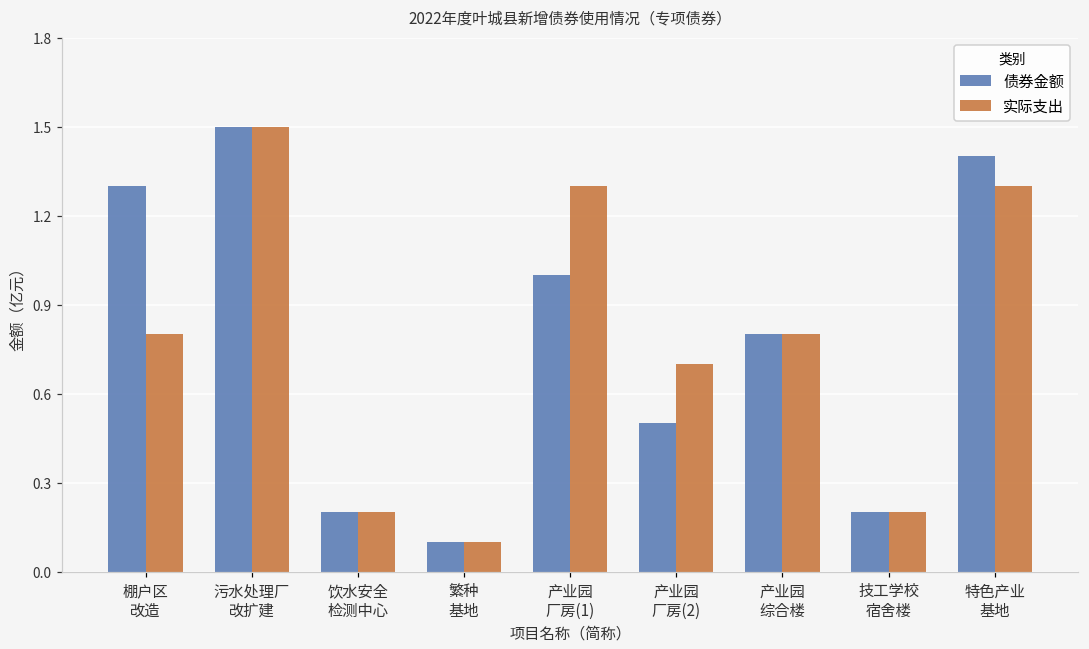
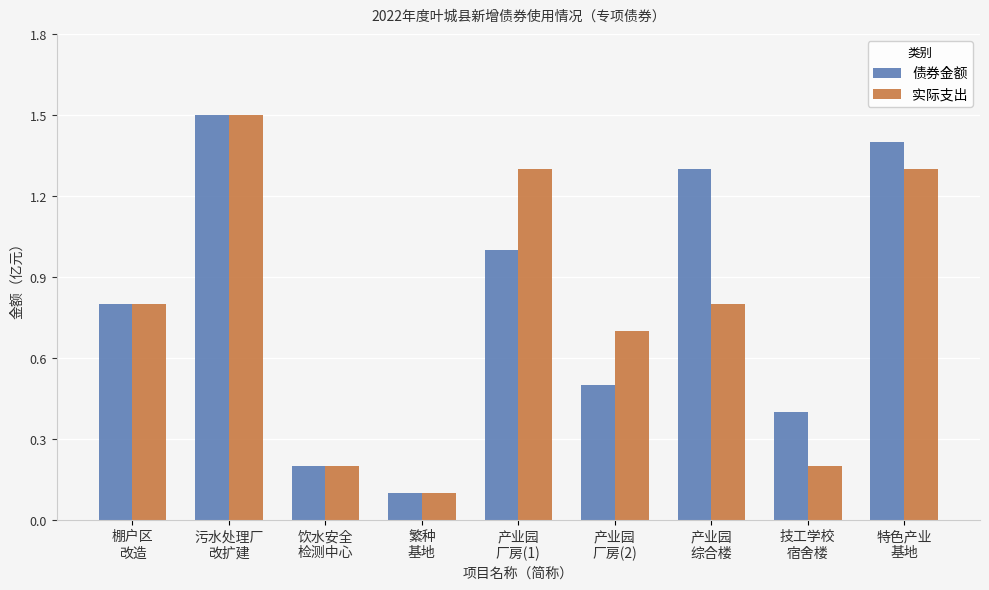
债券金额, 棚户区 改造: 1.3 -> 0.8
债券金额, 产业园 综合楼: 0.8 -> 1.3
债券金额, 技工学校 宿舍楼: 0.2 -> 0.4
